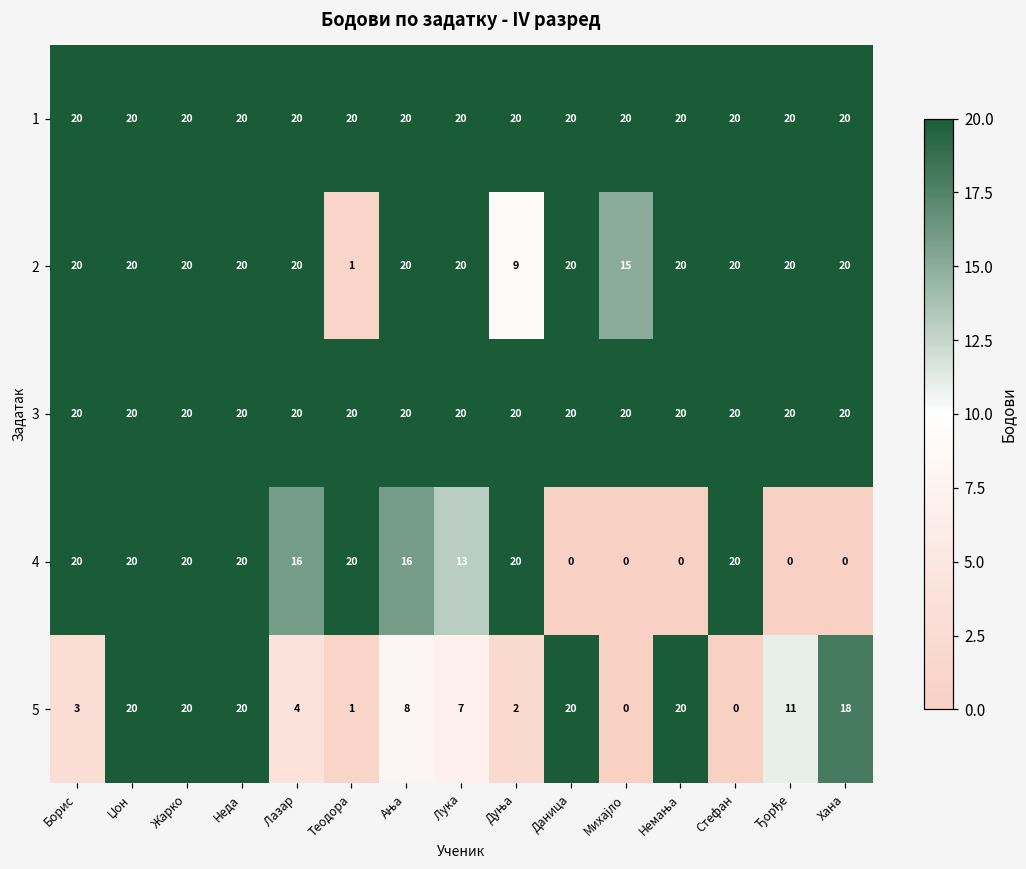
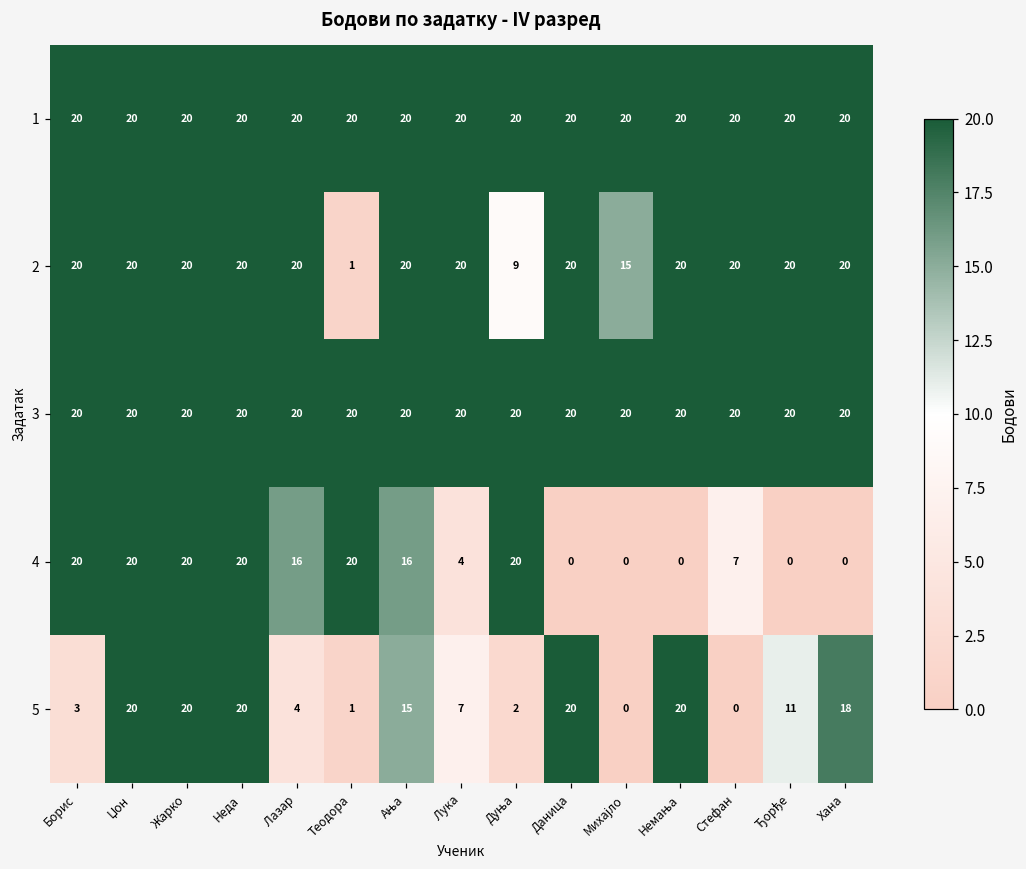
4, Лука: 13 -> 4
4, Стефан: 20 -> 7
5, Ања: 8 -> 15
